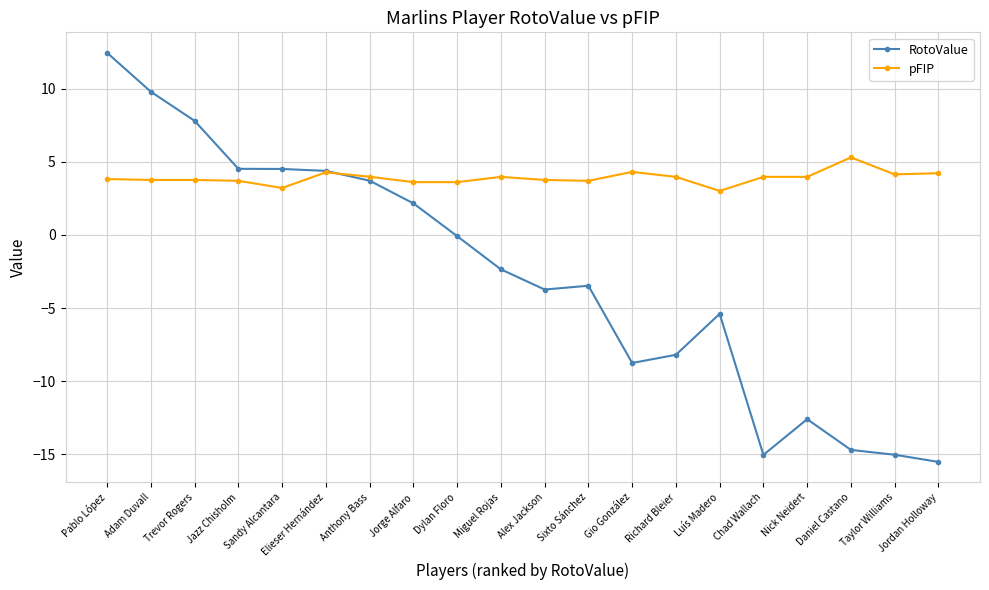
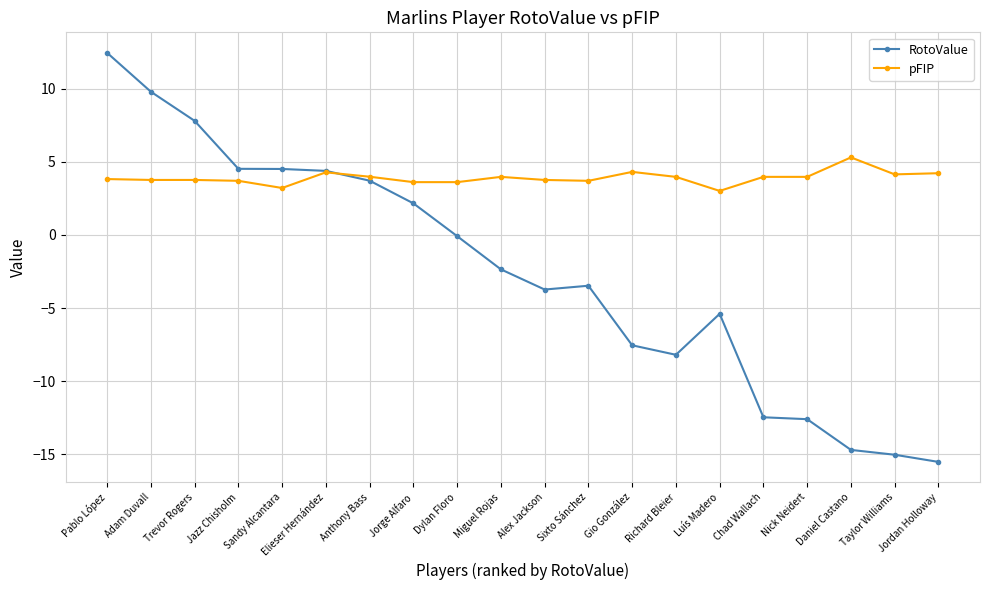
RotoValue, Gio González: -8.8 -> -7.5
RotoValue, Chad Wallach: -15.0 -> -12.5
